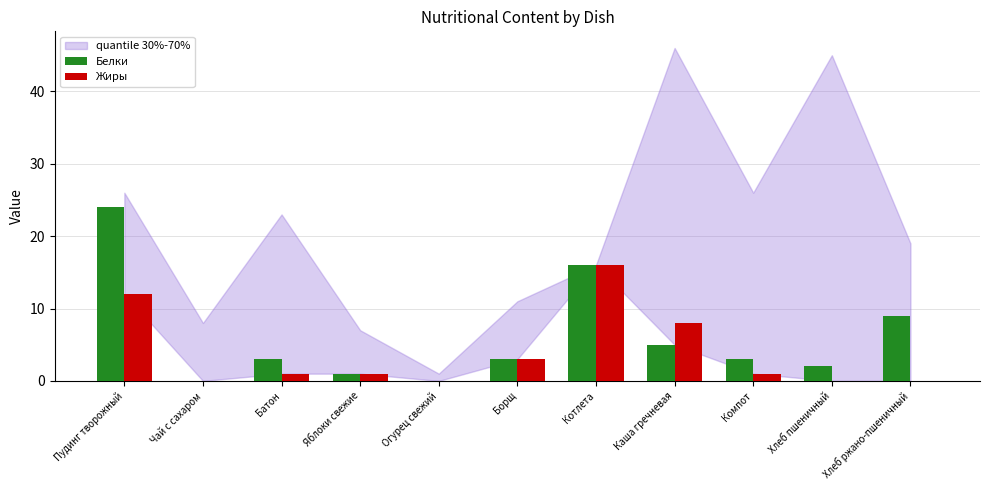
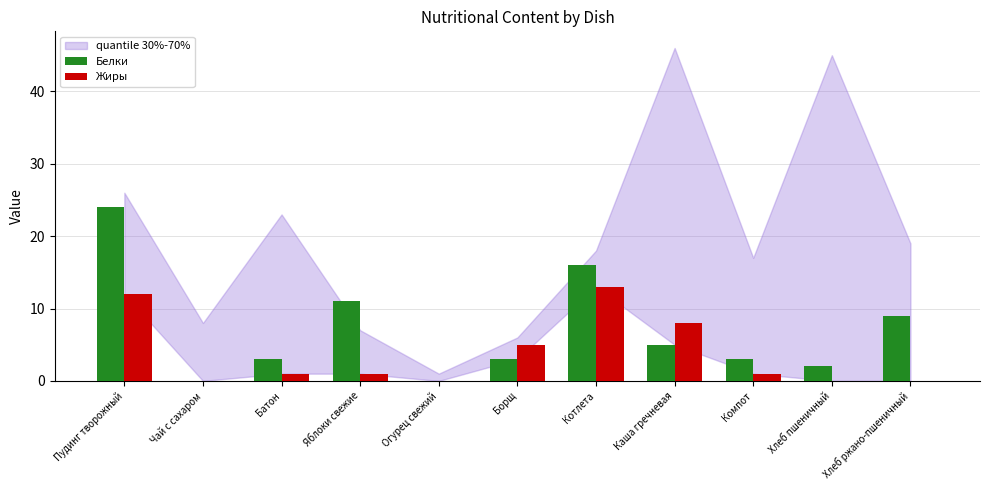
Белки, Яблоки свежие: 1 -> 11
quantile 30%-70%, Борщ: 11 -> 6
Жиры, Борщ: 3 -> 5
quantile 30%-70%, Котлета: 16 -> 18
Жиры, Котлета: 16 -> 13
quantile 30%-70%, Компот: 26 -> 17
